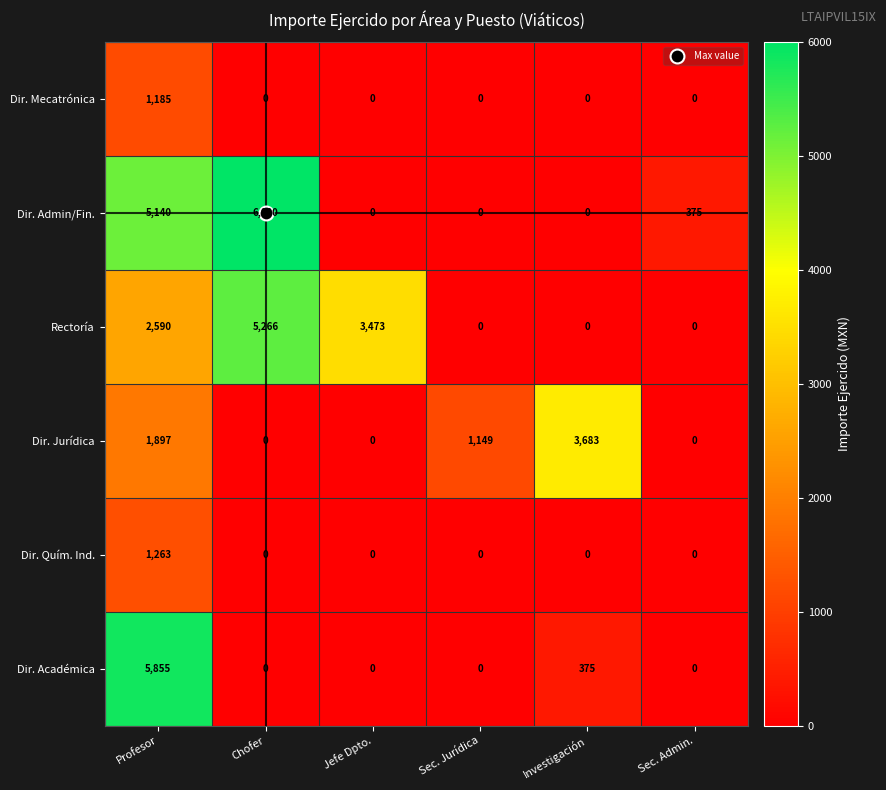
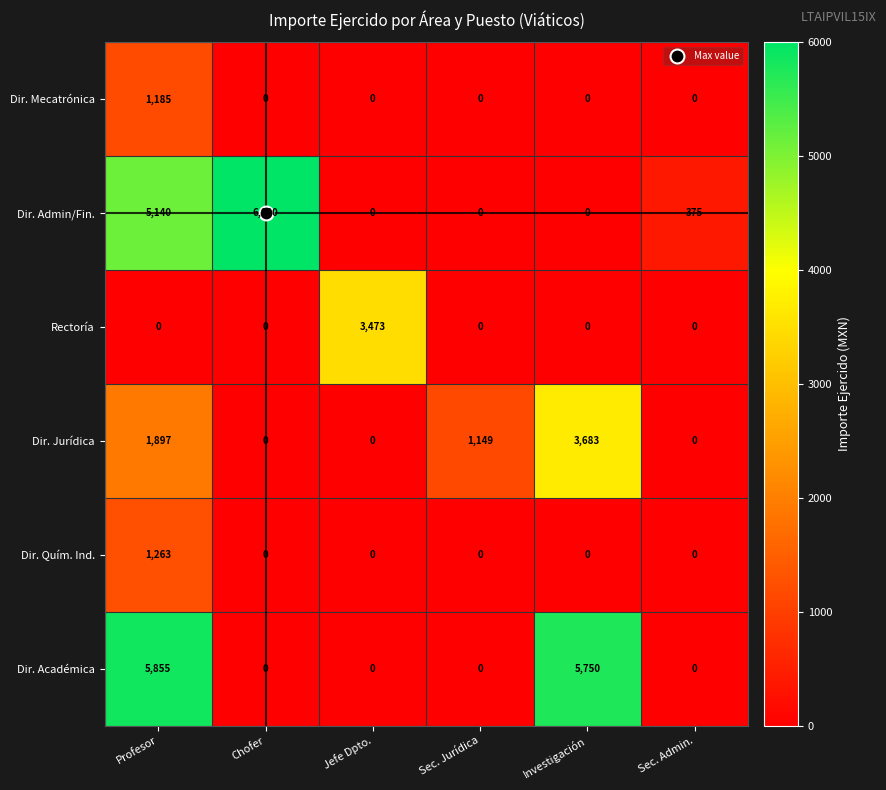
Rectoría, Profesor: 2,590 -> 0
Rectoría, Chofer: 5,266 -> 0
Dir. Académica, Investigación: 375 -> 5,750
